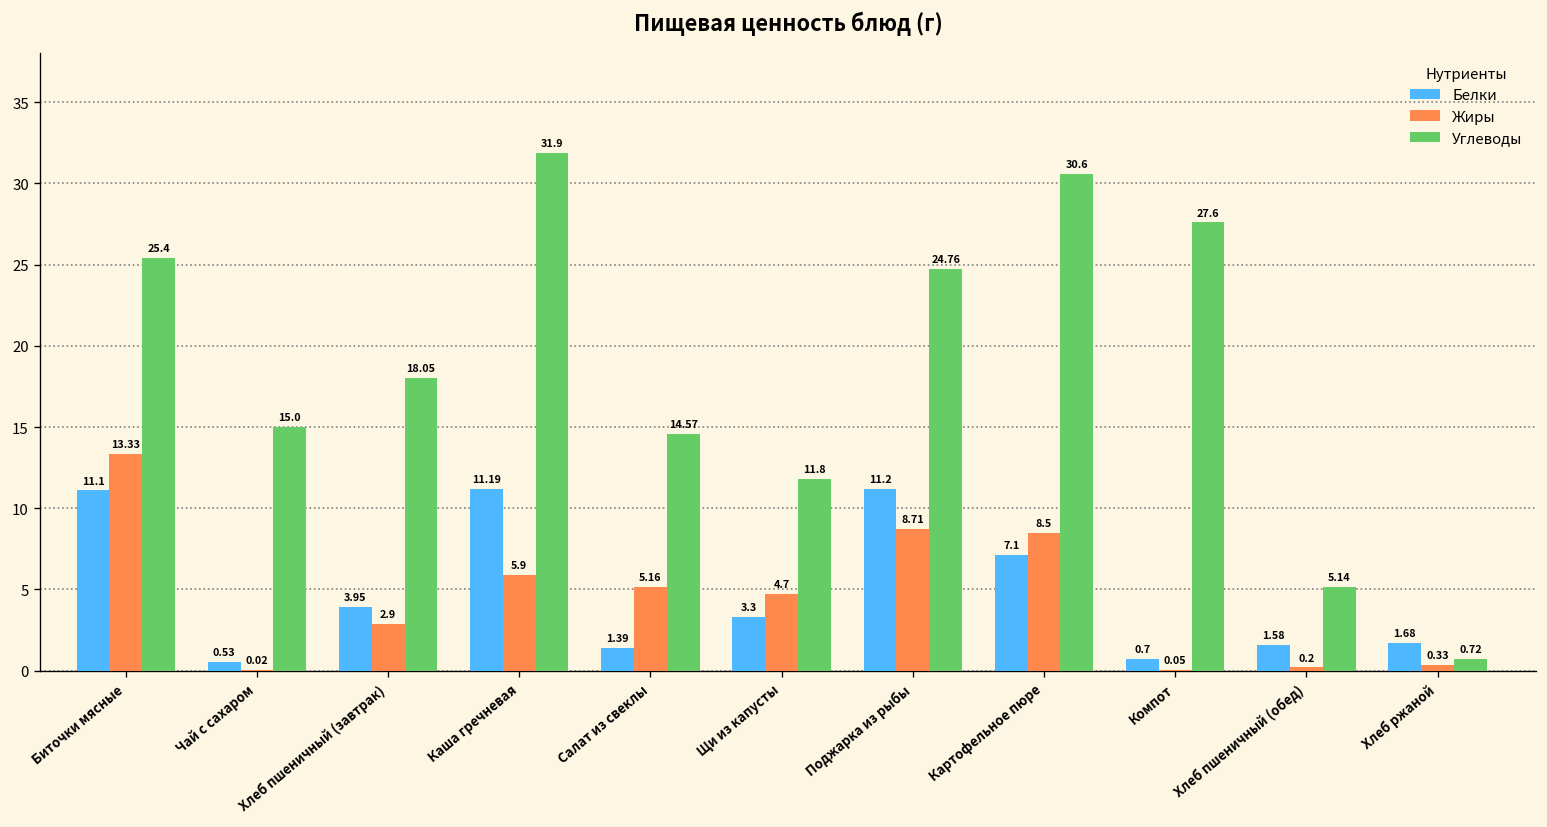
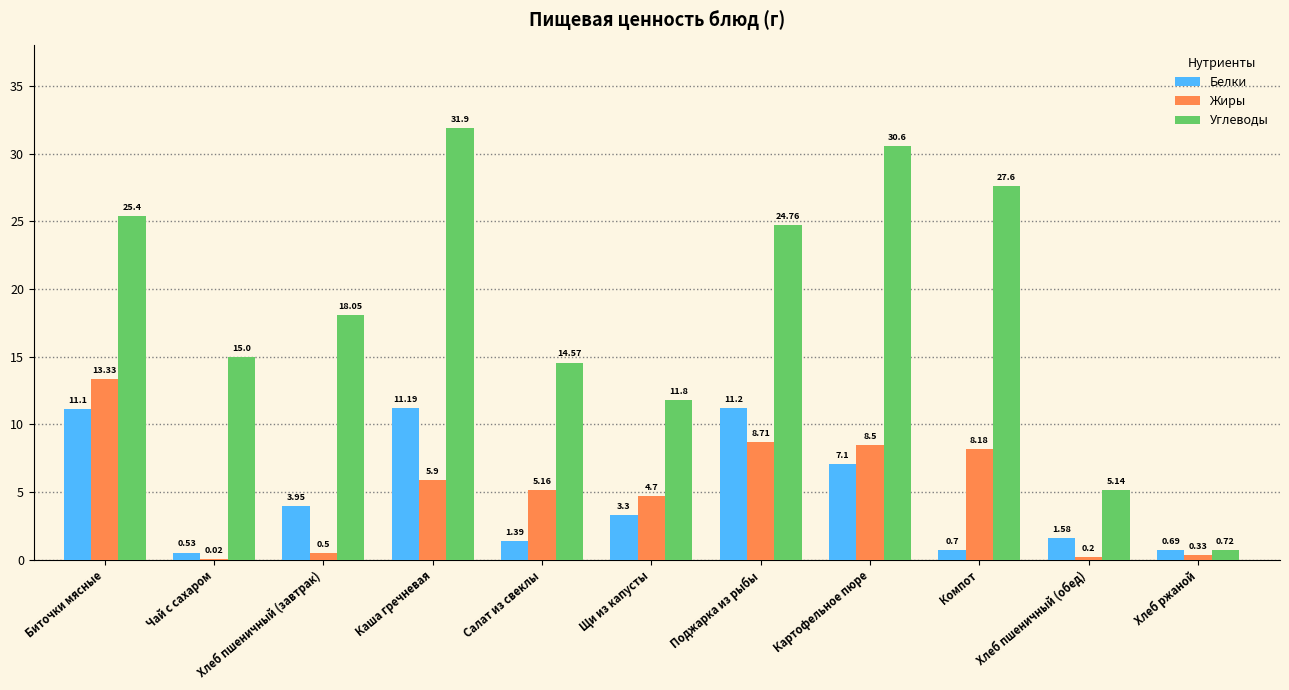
Жиры, Хлеб пшеничный (завтрак): 2.9 -> 0.5
Жиры, Компот: 0.05 -> 8.18
Белки, Хлеб ржаной: 1.68 -> 0.69
